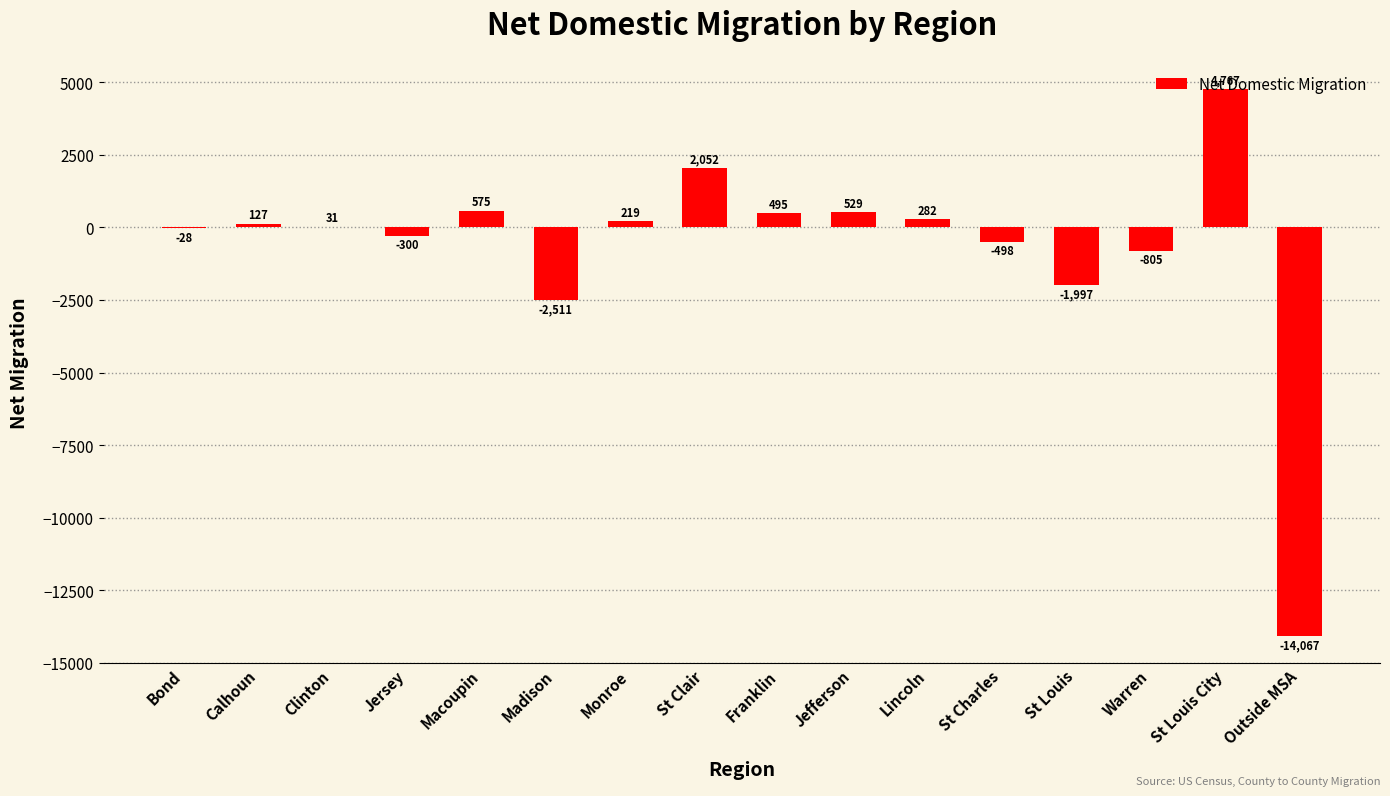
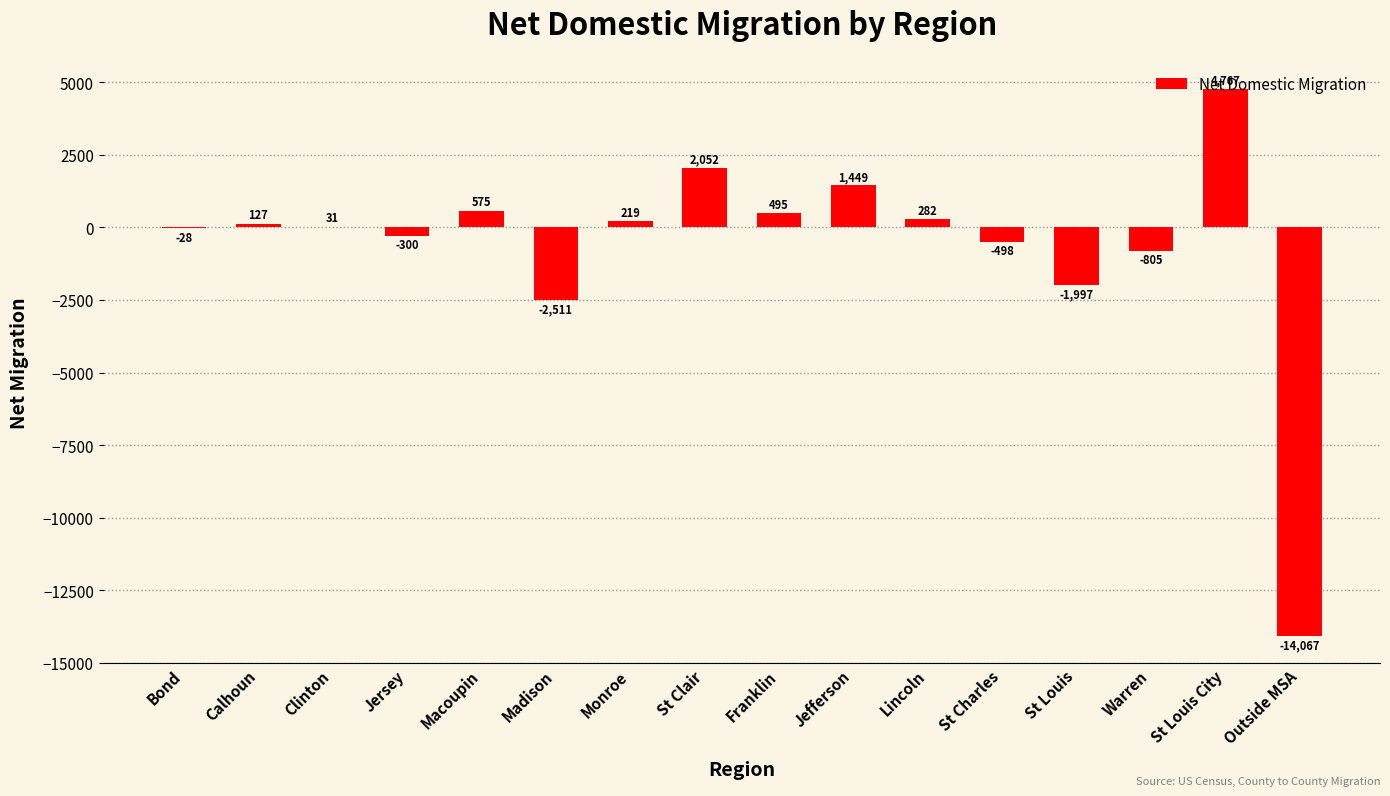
Jefferson: 529 -> 1,449
